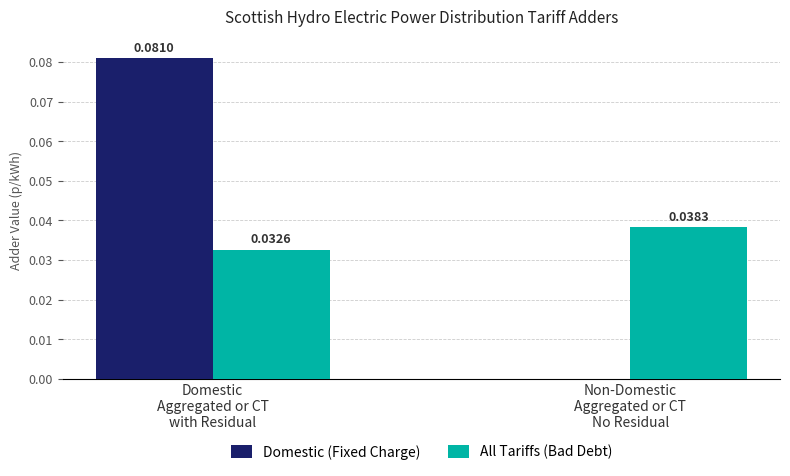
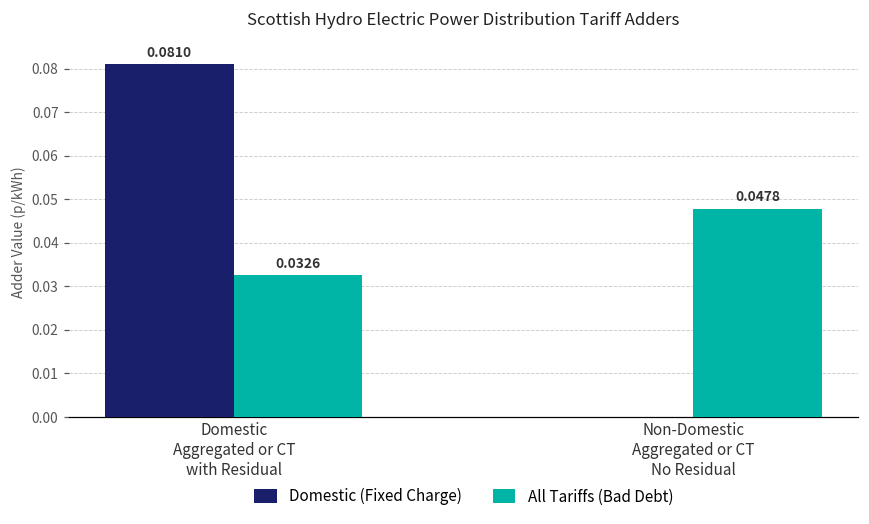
All Tariffs (Bad Debt), Non-Domestic Aggregated or CT No Residual: 0.0383 -> 0.0478
